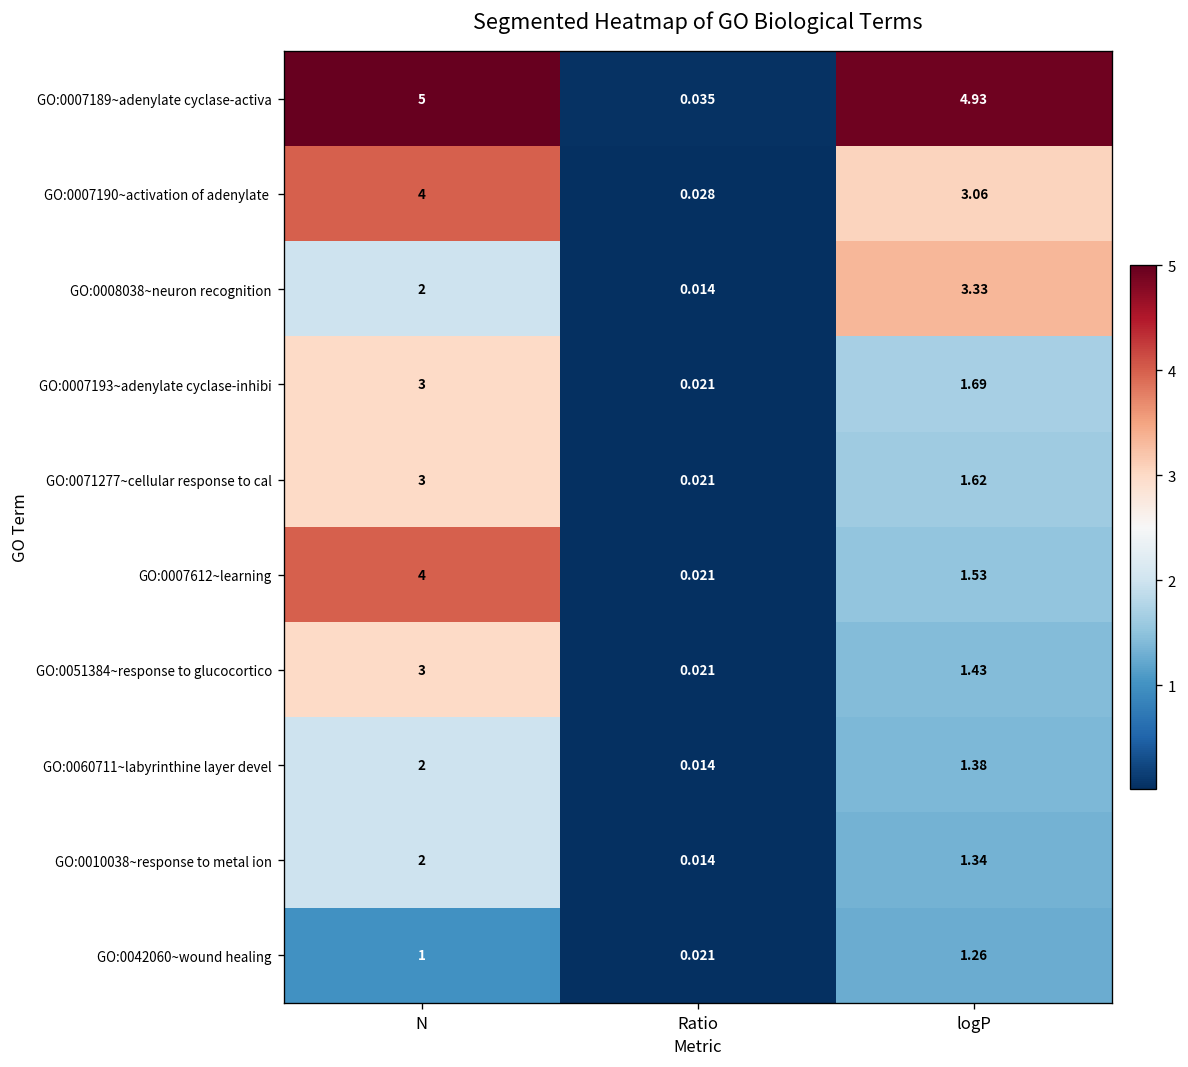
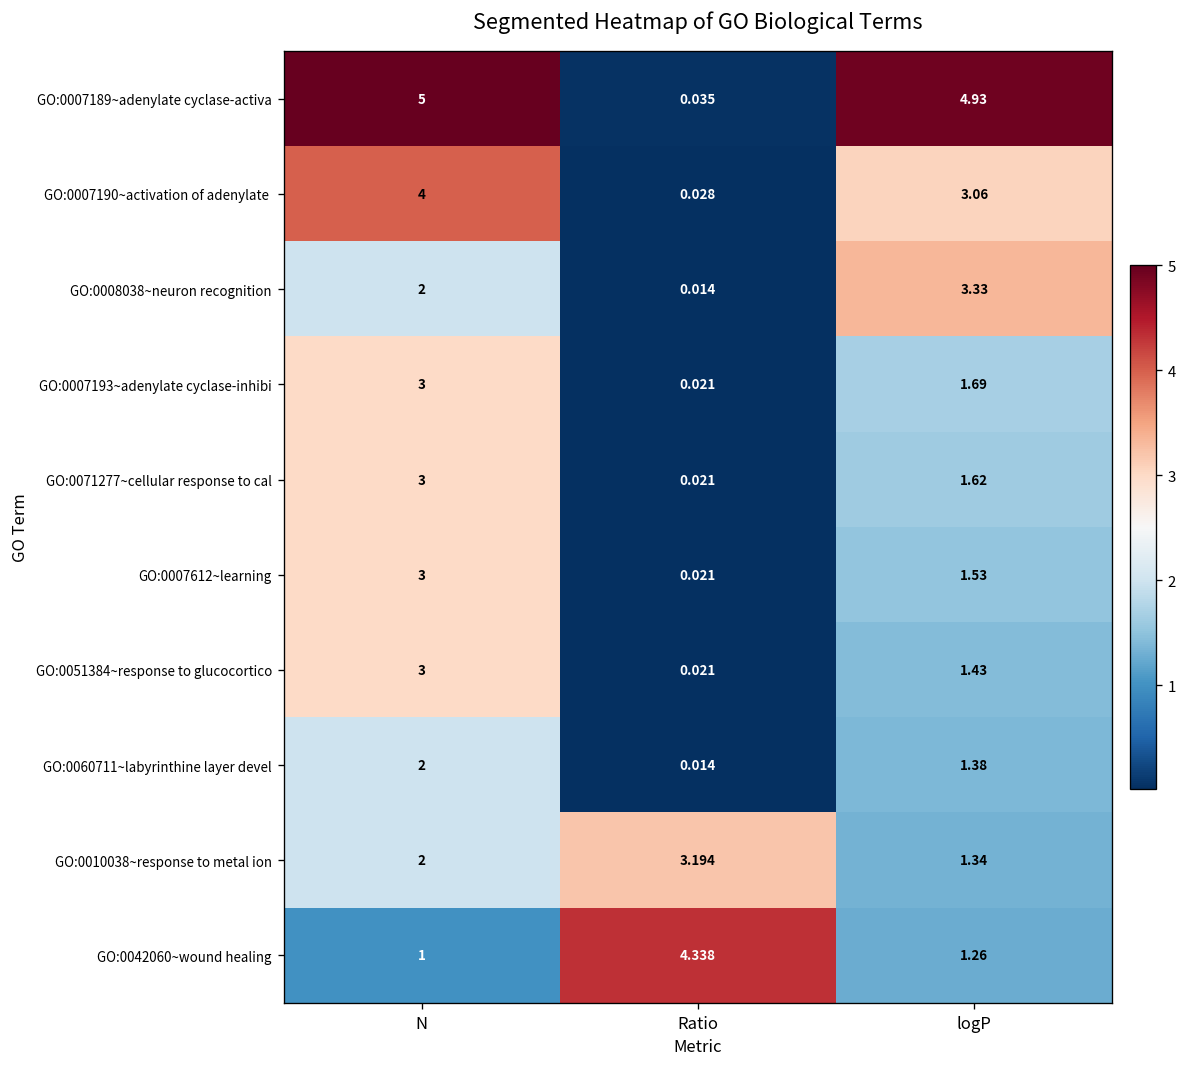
GO:0007612~learning, N: 4 -> 3
GO:0010038~response to metal ion, Ratio: 0.014 -> 3.194
GO:0042060~wound healing, Ratio: 0.021 -> 4.338
